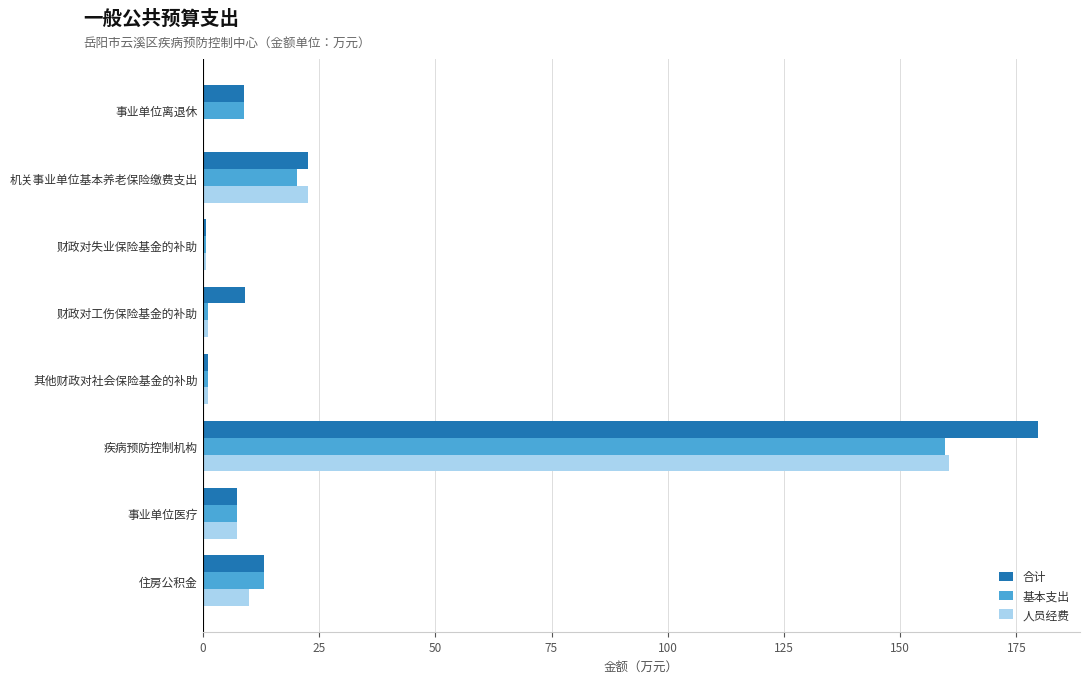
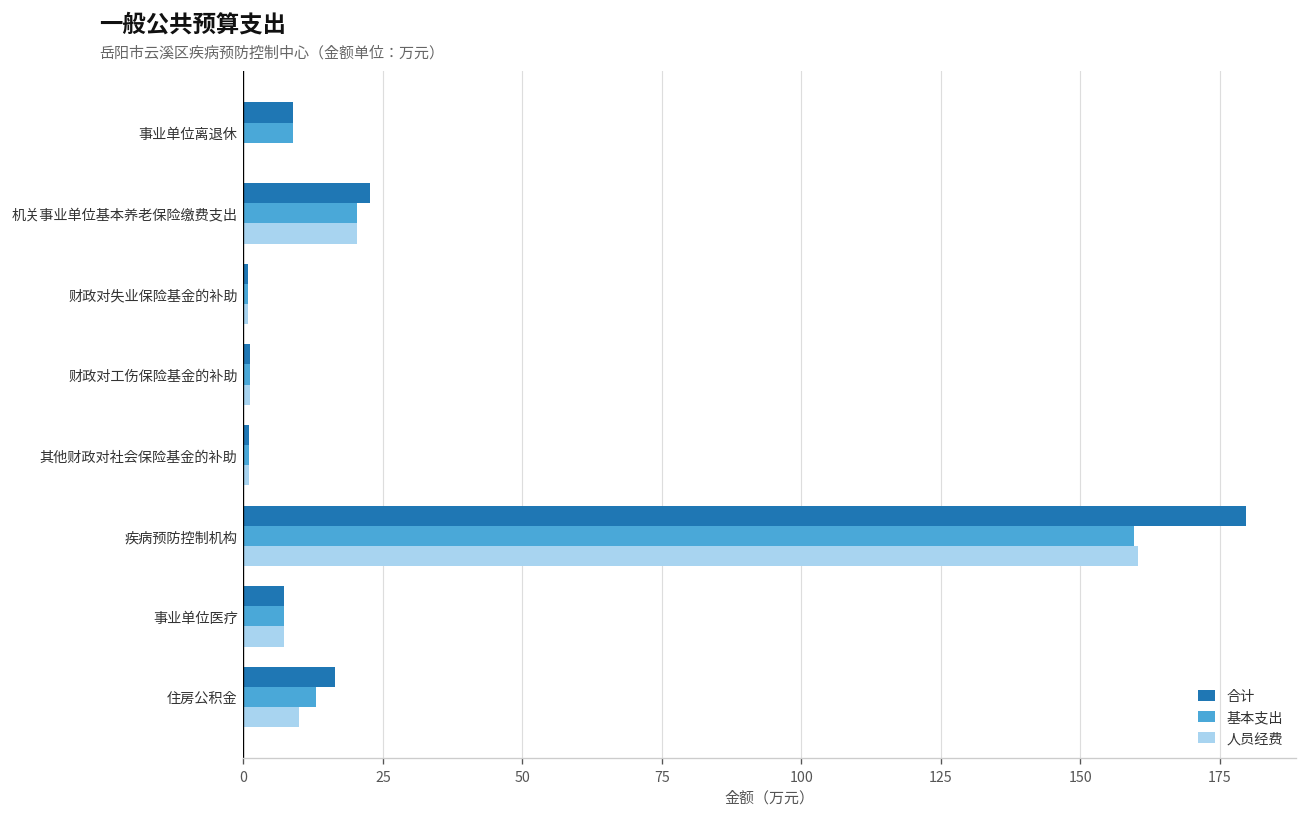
人员经费, 机关事业单位基本养老保险缴费支出: 23 -> 20
合计, 财政对工伤保险基金的补助: 9 -> 1
合计, 住房公积金: 13 -> 16
